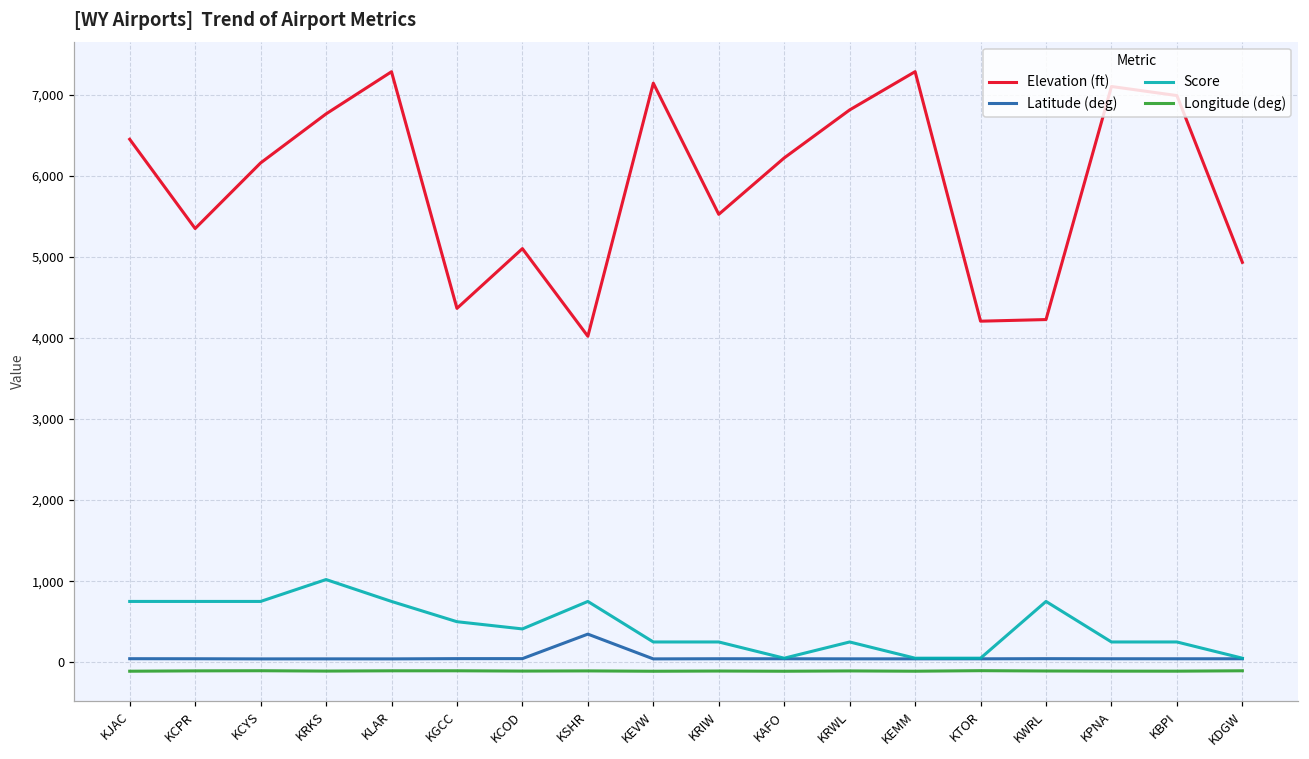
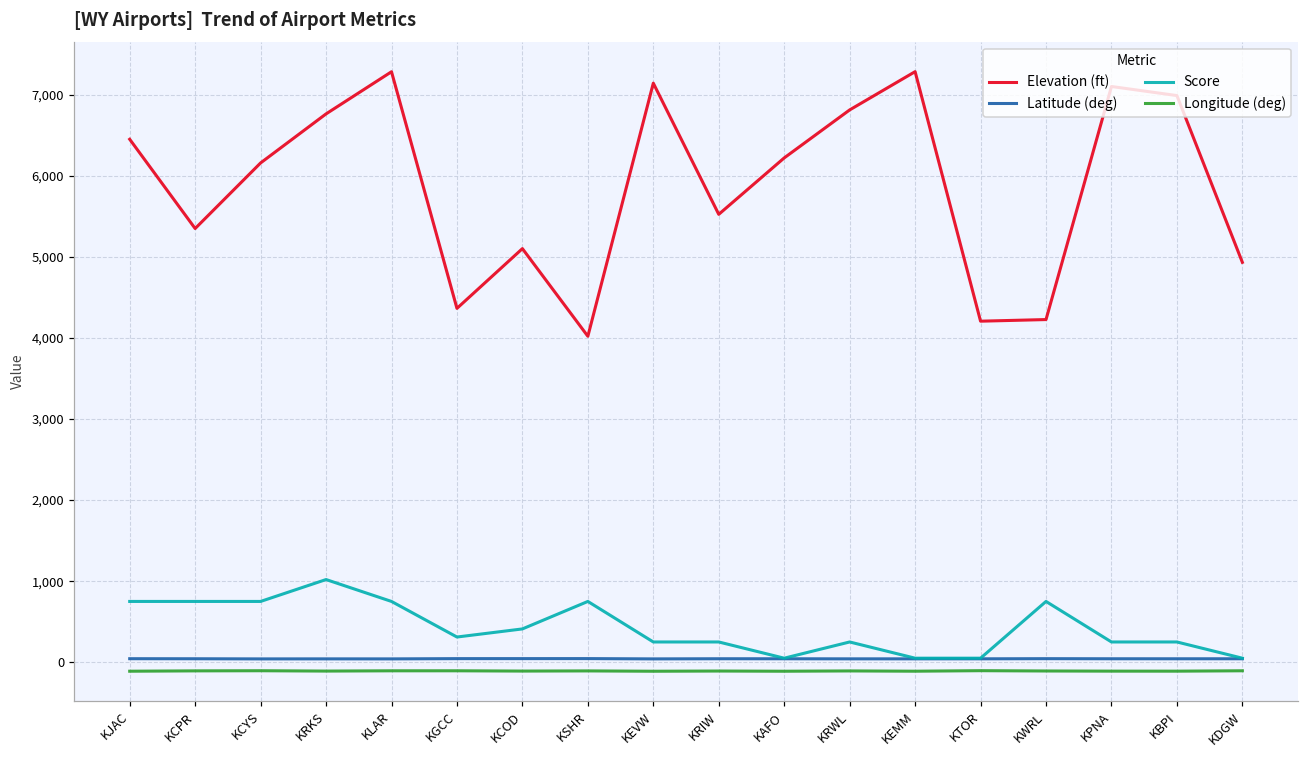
Score, KGCC: 500 -> 300
Latitude (deg), KSHR: 300 -> 0
